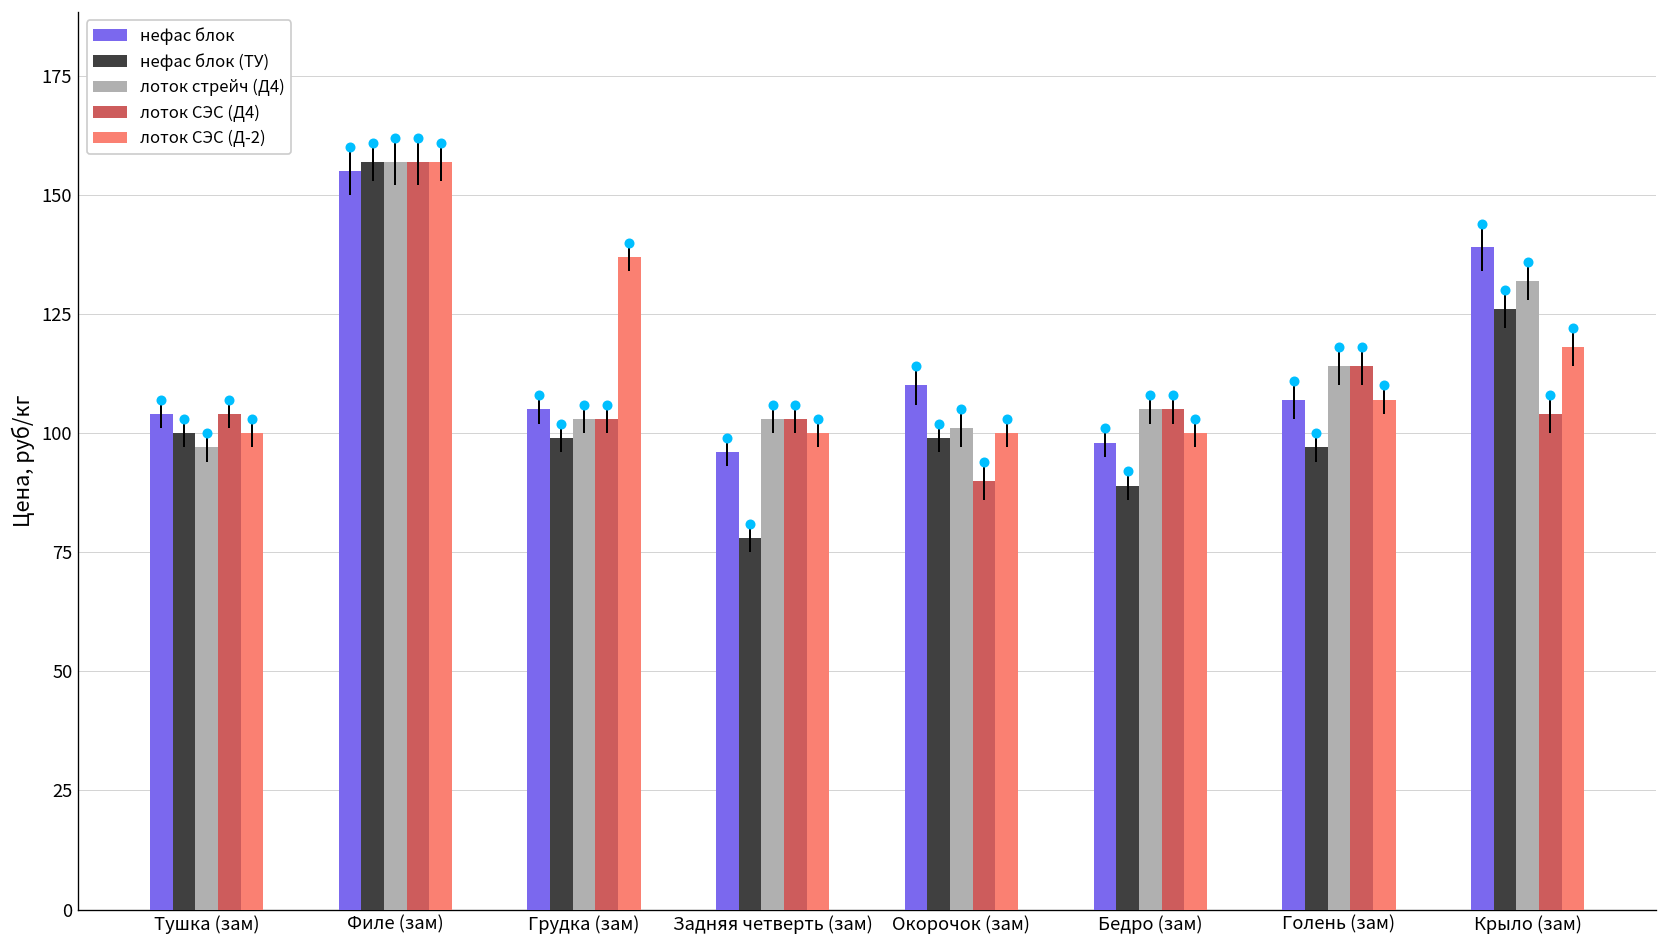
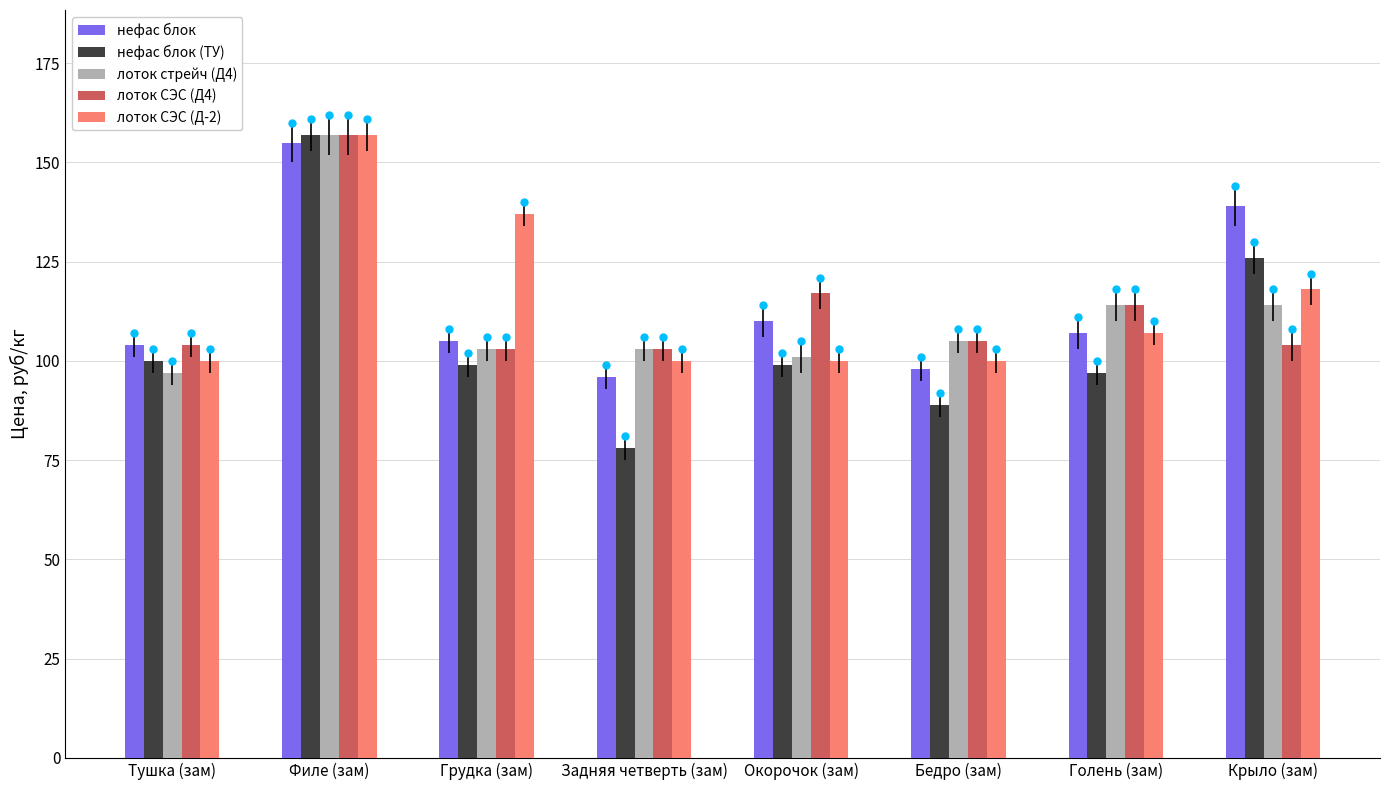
лоток СЭС (Д4), Окорочок (зам): 90 -> 117
лоток стрейч (Д4), Крыло (зам): 132 -> 114
